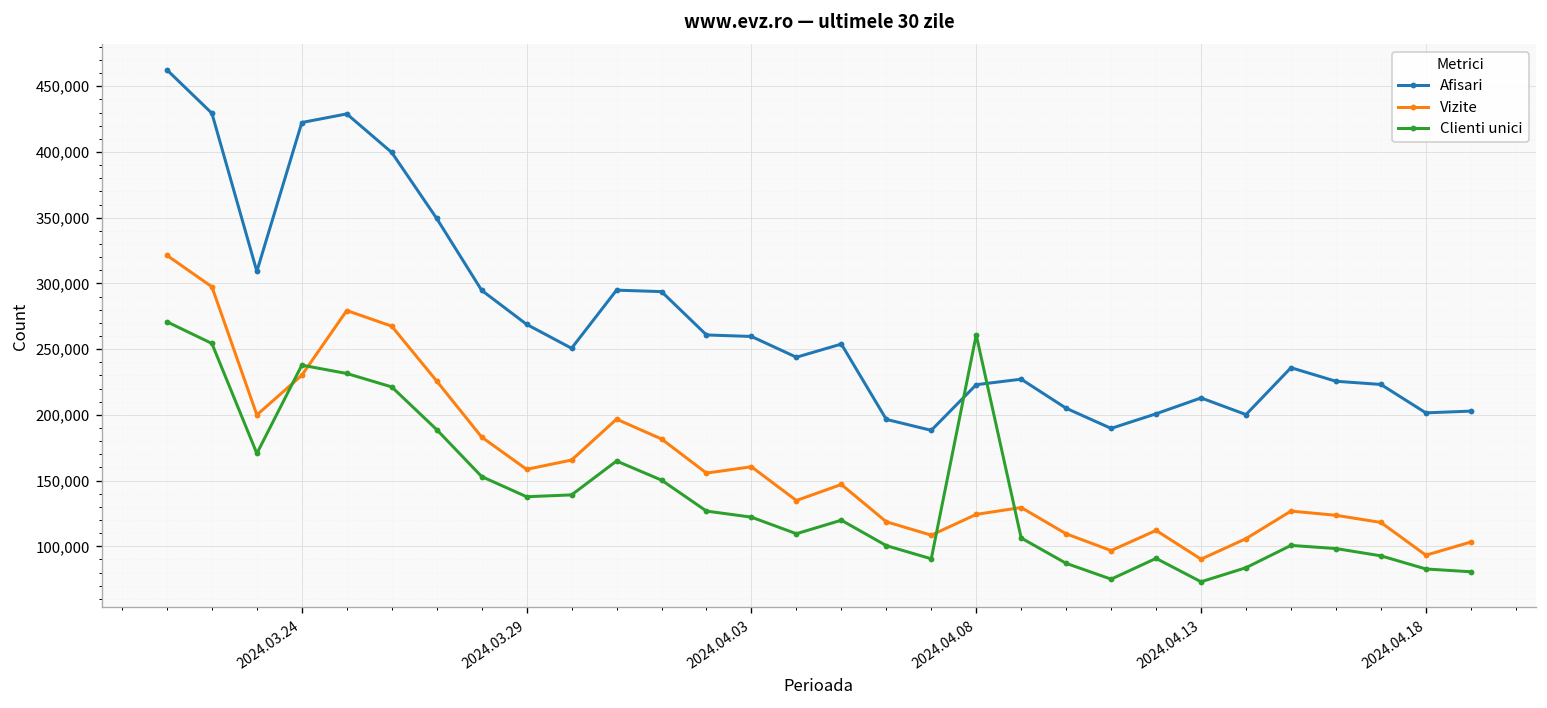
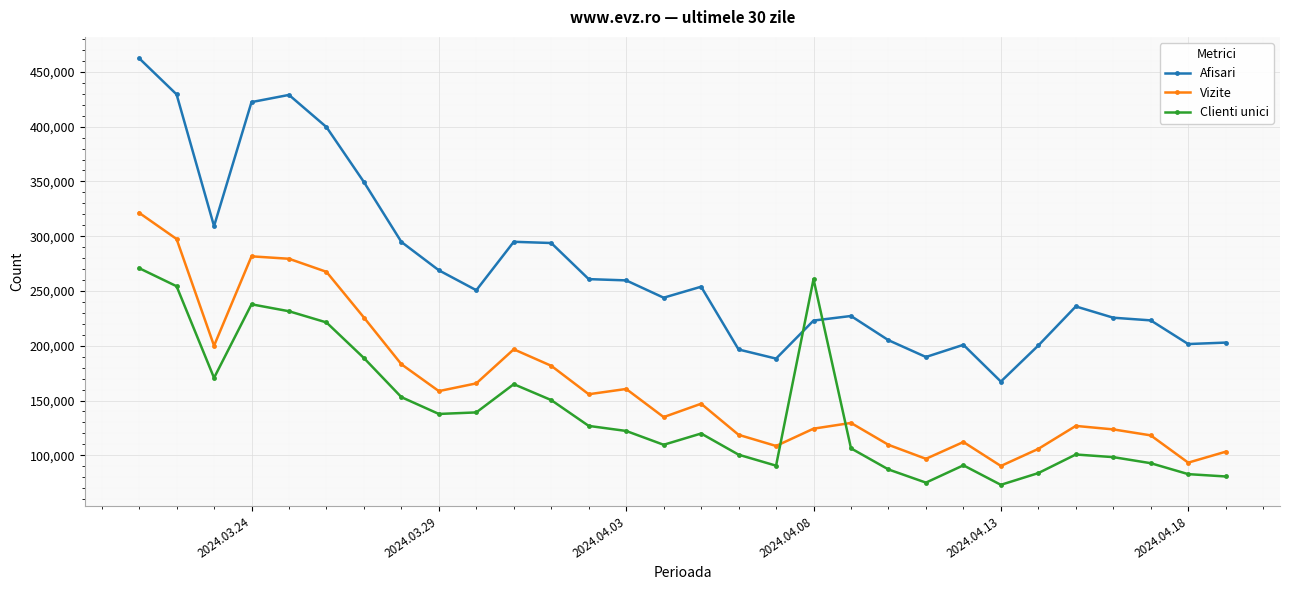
Vizite, 2024.03.24: 230,000 -> 282,000
Afisari, 2024.04.13: 213,000 -> 167,000
